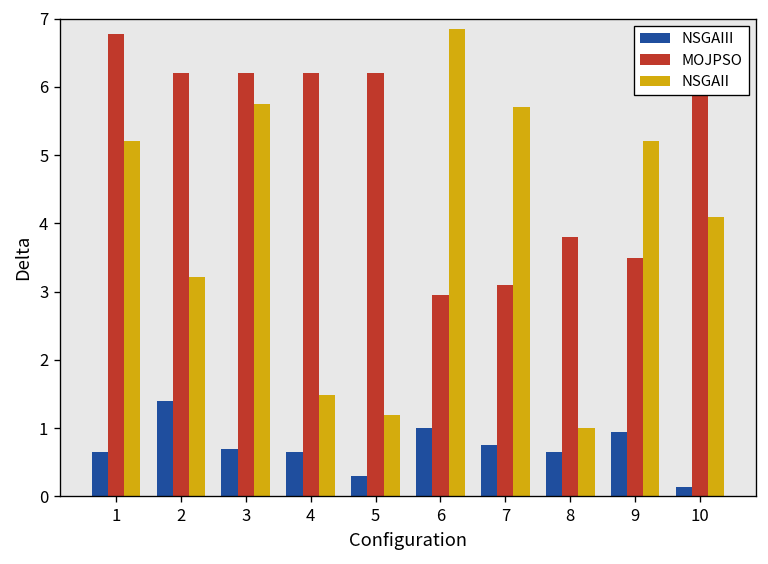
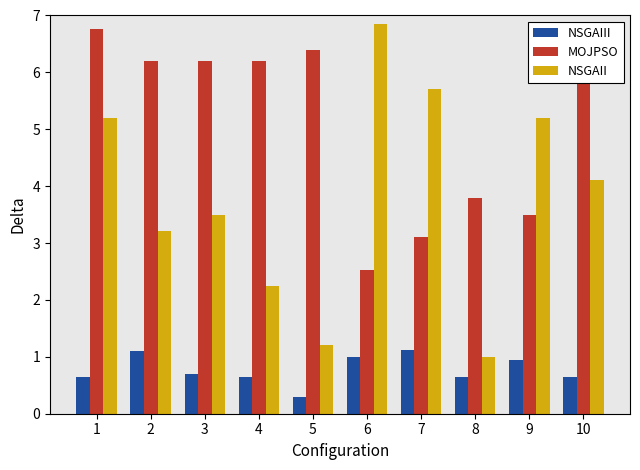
NSGAIII, 2: 1.4 -> 1.1
NSGAII, 3: 5.8 -> 3.5
NSGAII, 4: 1.5 -> 2.3
MOJPSO, 5: 6.2 -> 6.4
MOJPSO, 6: 3.0 -> 2.5
NSGAIII, 7: 0.8 -> 1.1
NSGAIII, 10: 0.1 -> 0.7
